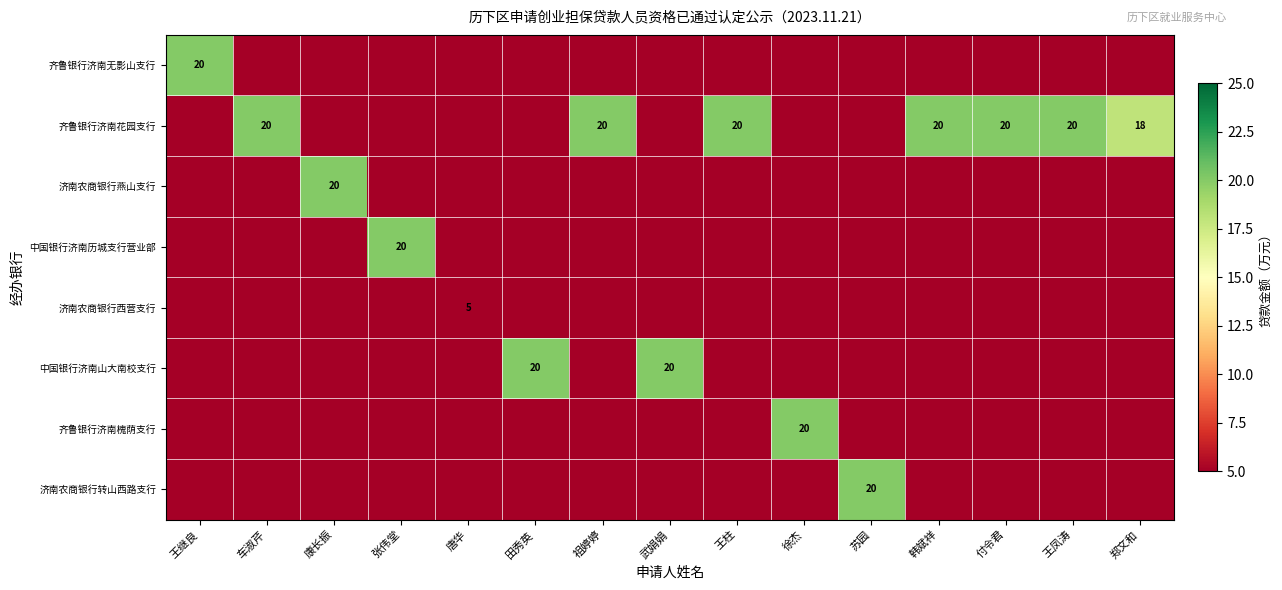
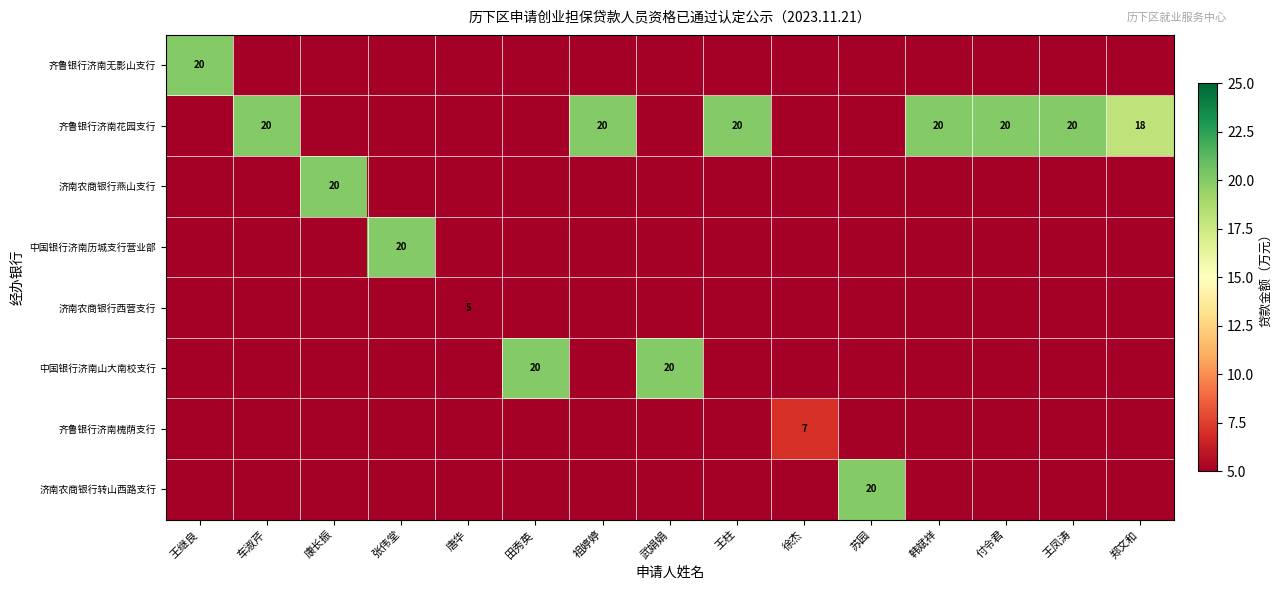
齐鲁银行济南槐荫支行, 徐杰: 20 -> 7
